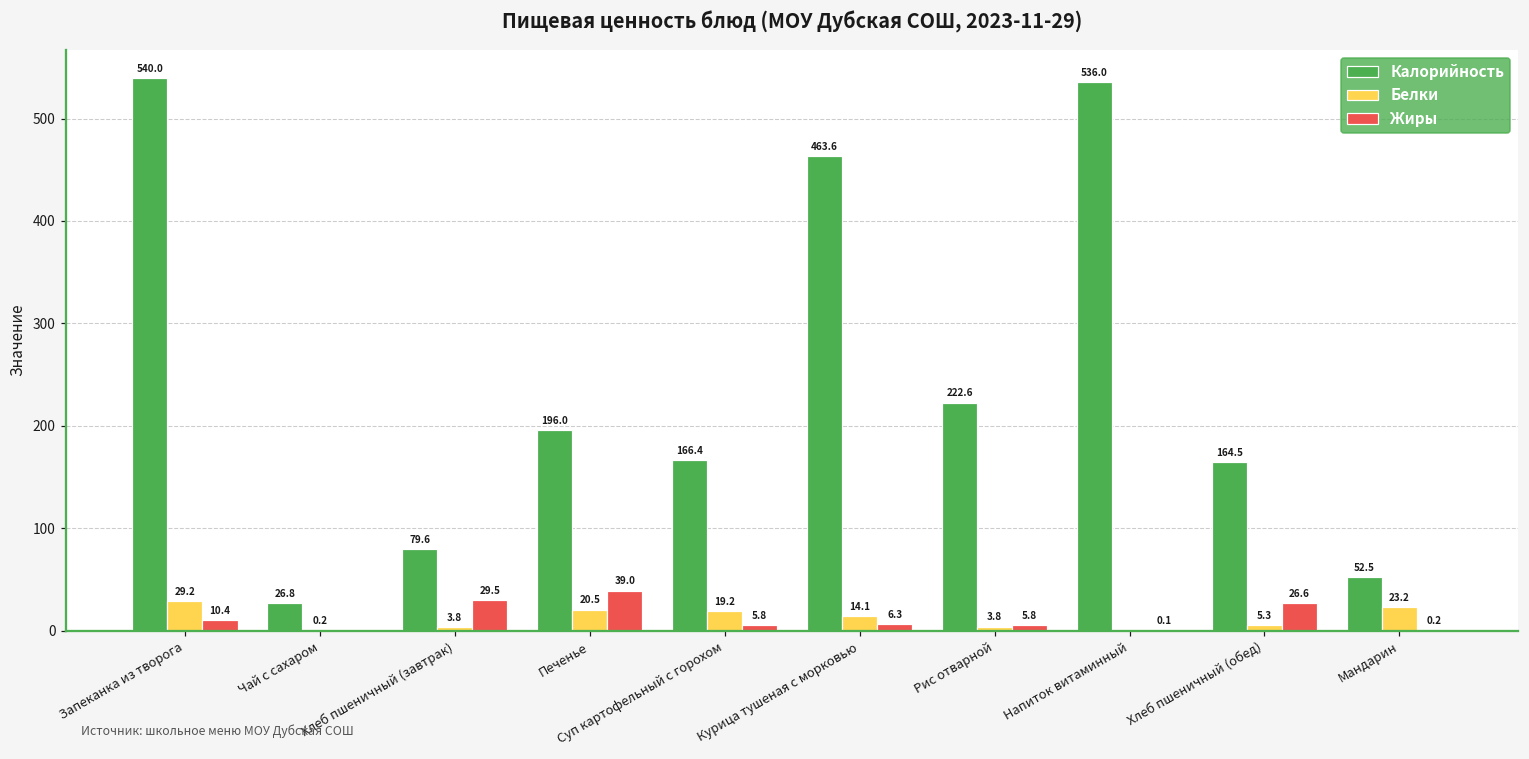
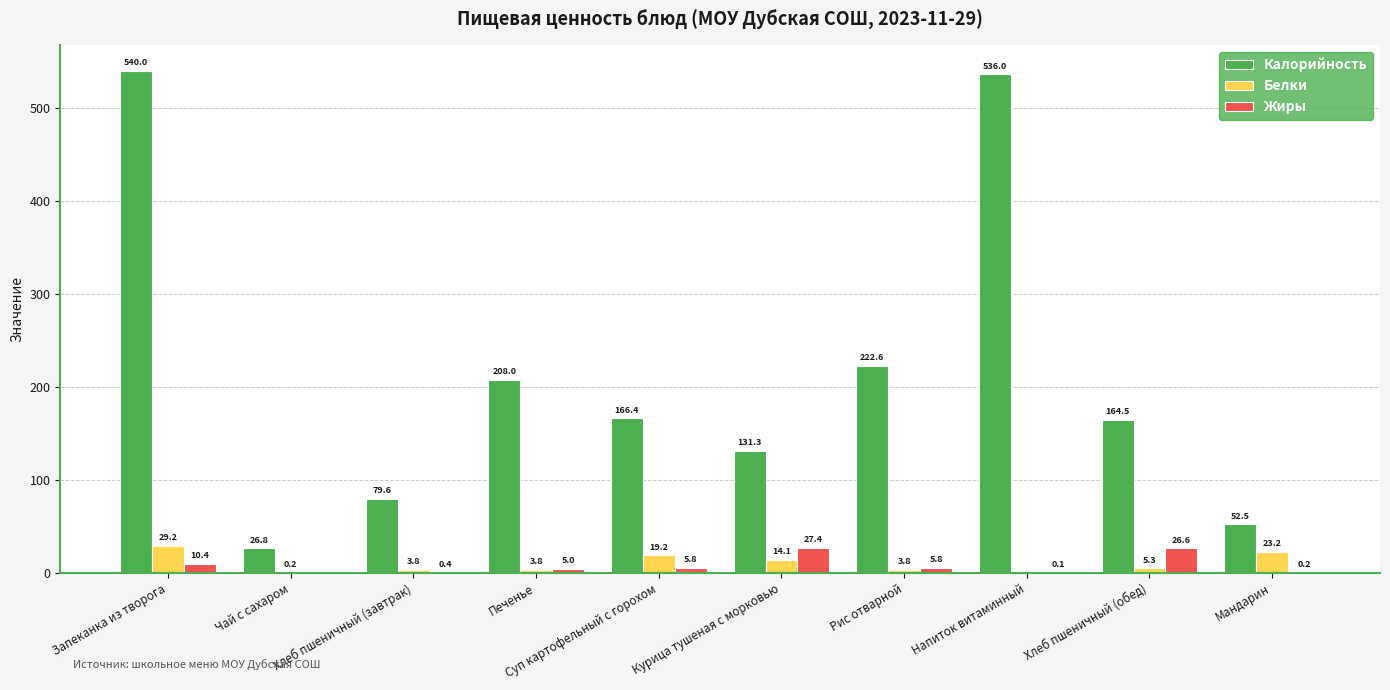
Жиры, Хлеб пшеничный (завтрак): 29.5 -> 0.4
Калорийность, Печенье: 196.0 -> 208.0
Белки, Печенье: 20.5 -> 3.8
Жиры, Печенье: 39.0 -> 5.0
Калорийность, Курица тушеная с морковью: 463.6 -> 131.3
Жиры, Курица тушеная с морковью: 6.3 -> 27.4
